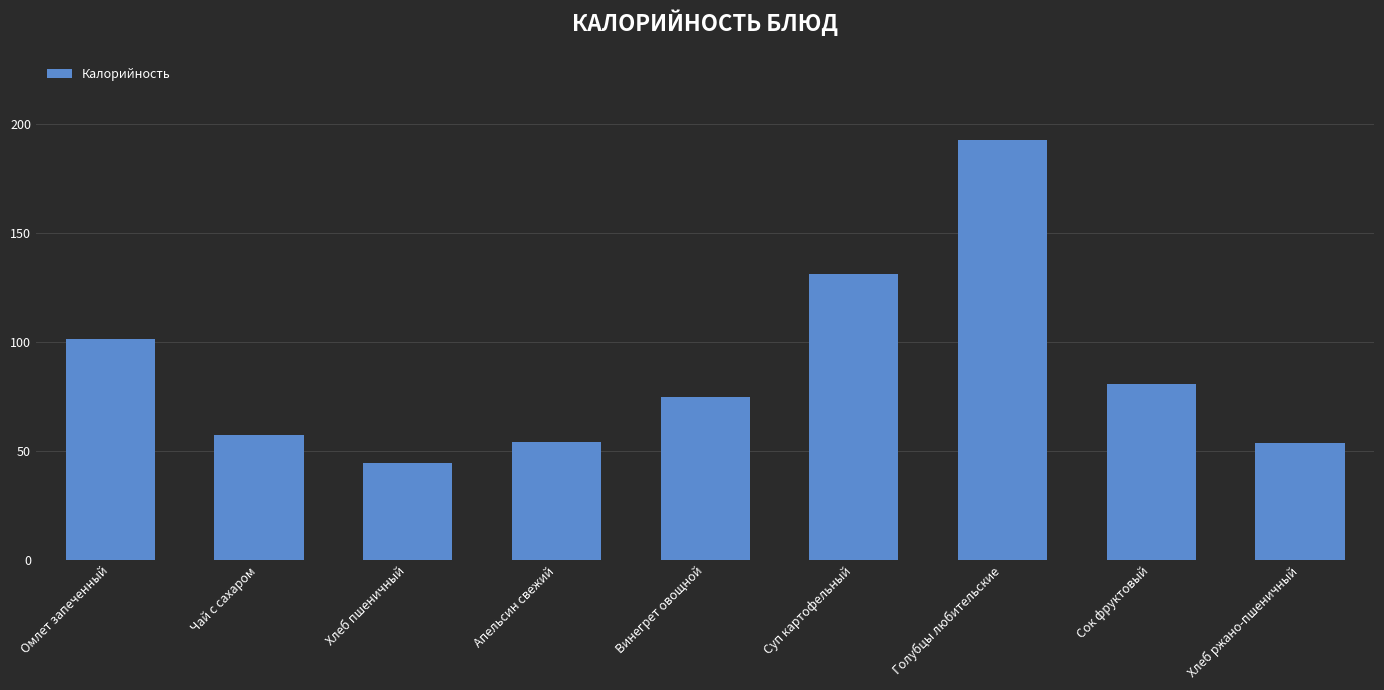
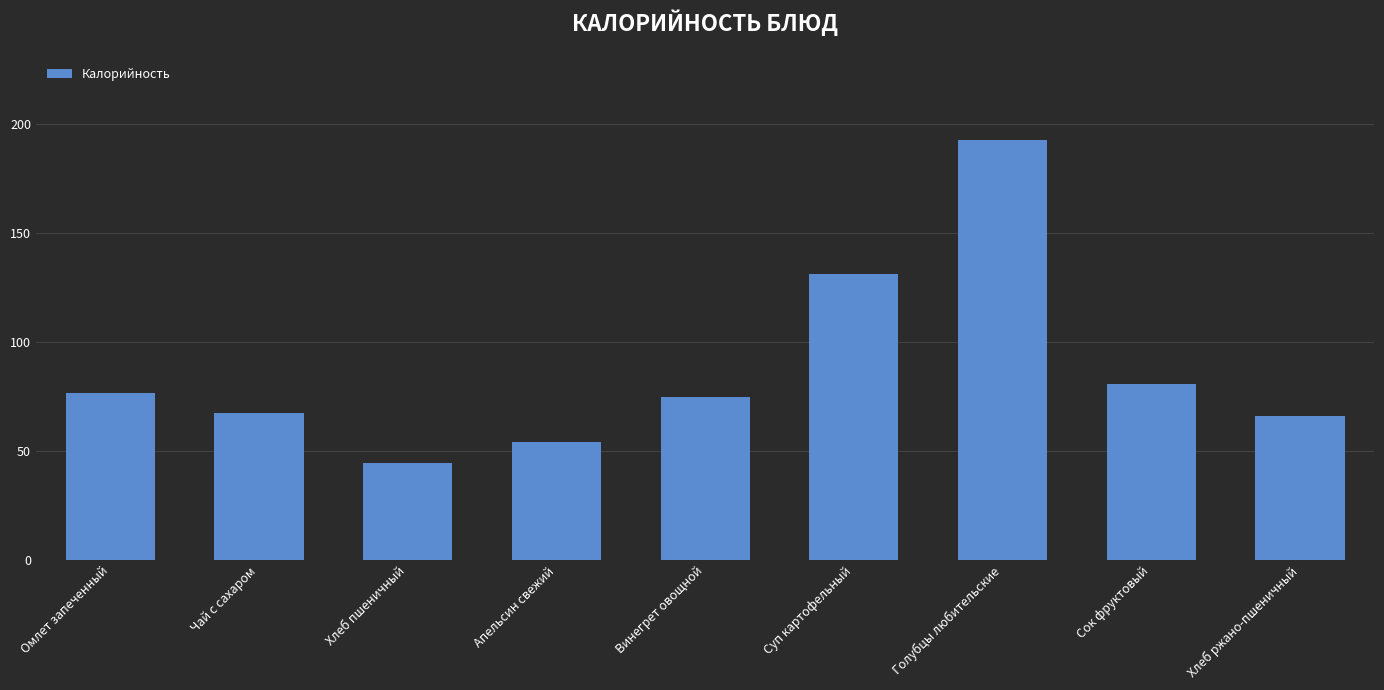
Омлет запеченный: 101 -> 77
Чай с сахаром: 58 -> 68
Хлеб ржано-пшеничный: 54 -> 66
